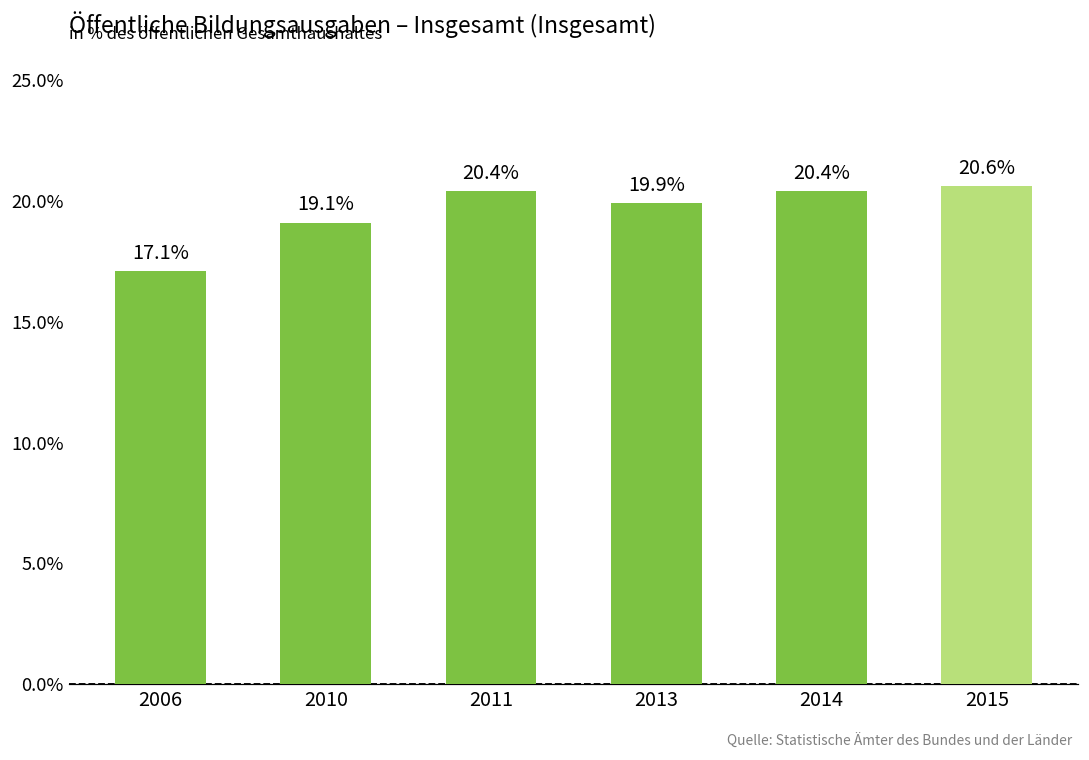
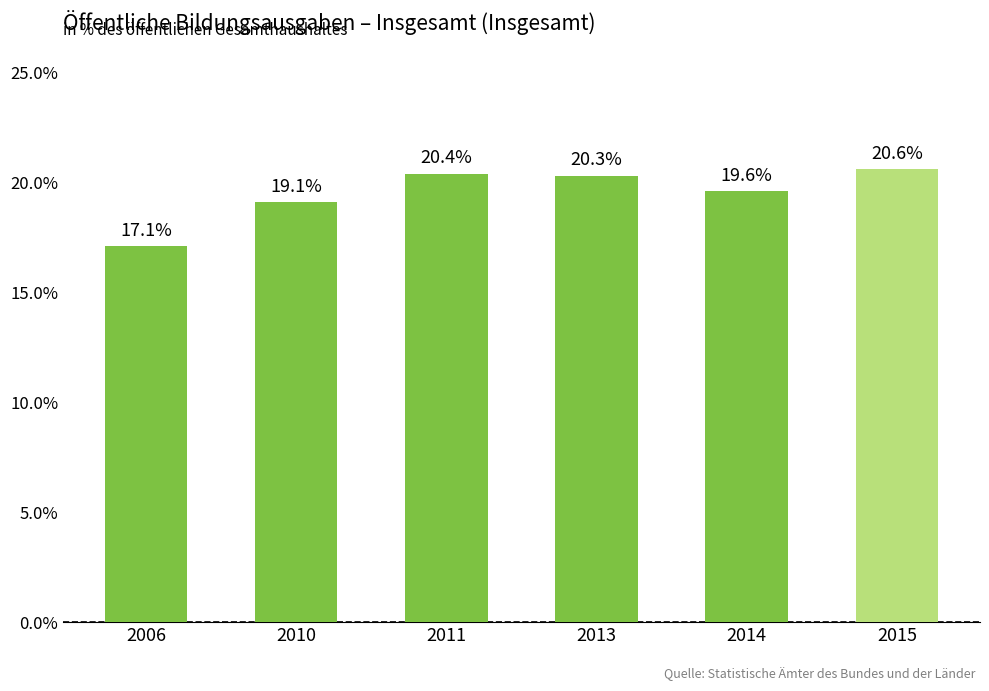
2013: 19.9% -> 20.3%
2014: 20.4% -> 19.6%
